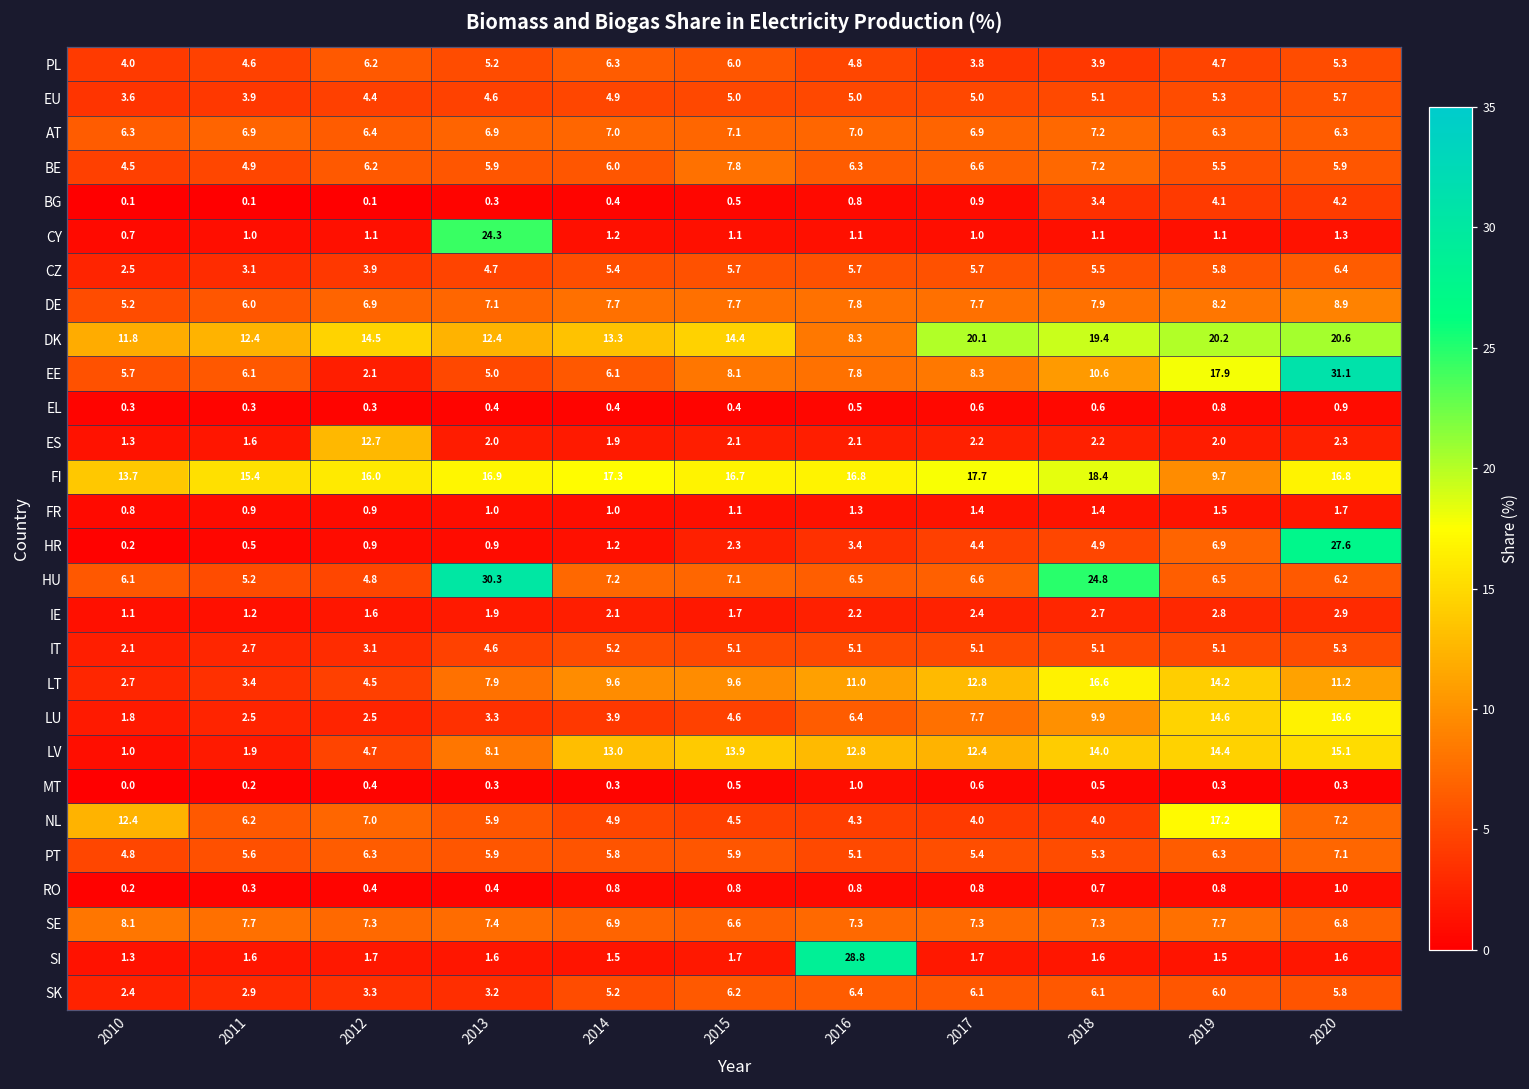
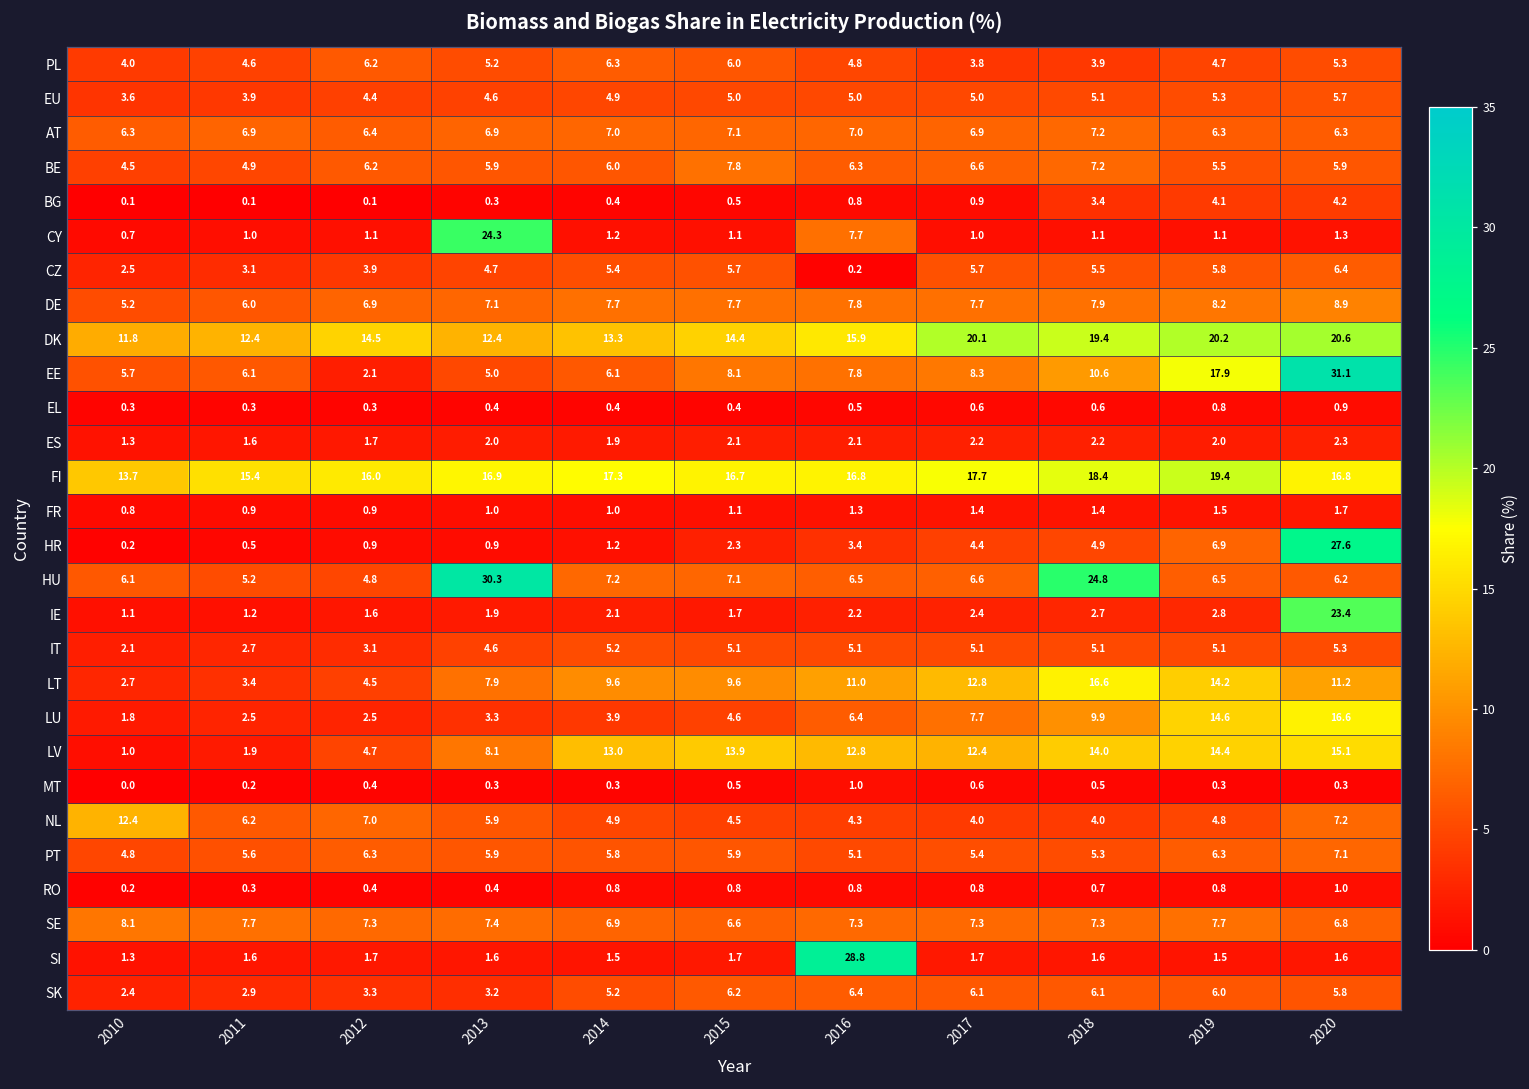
CY, 2016: 1.1 -> 7.7
CZ, 2016: 5.7 -> 0.2
DK, 2016: 8.3 -> 15.9
ES, 2012: 12.7 -> 1.7
FI, 2019: 9.7 -> 19.4
IE, 2020: 2.9 -> 23.4
NL, 2019: 17.2 -> 4.8
